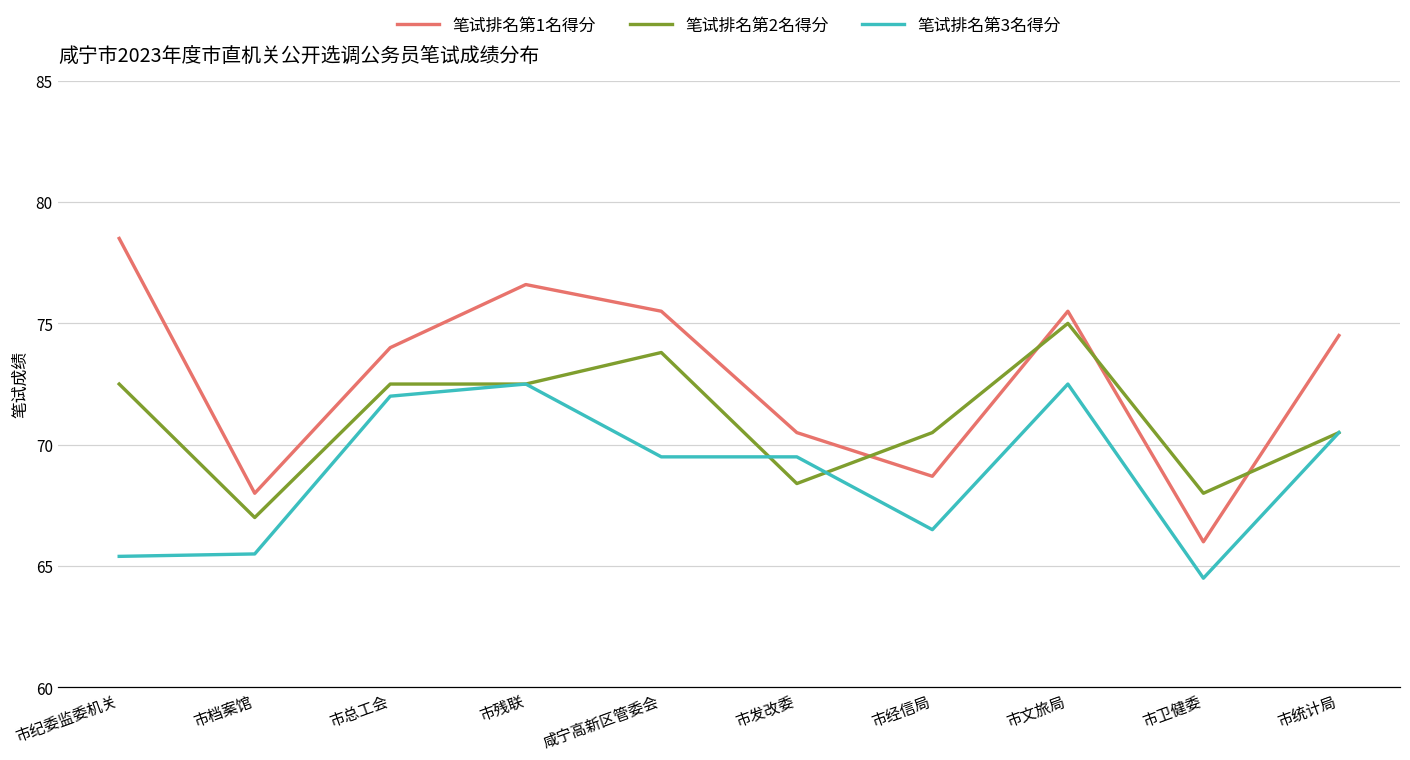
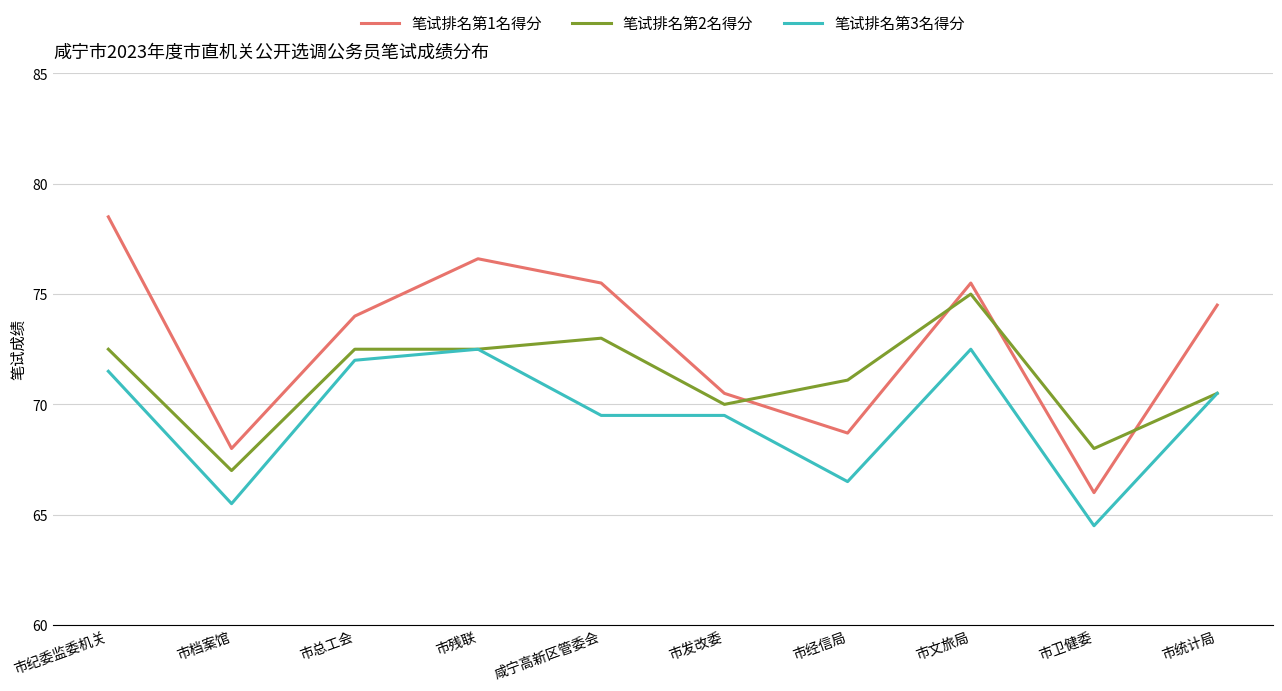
笔试排名第3名得分, 市纪委监委机关: 65.4 -> 71.5
笔试排名第2名得分, 咸宁高新区管委会: 73.8 -> 73.0
笔试排名第2名得分, 市发改委: 68.4 -> 70.0
笔试排名第2名得分, 市经信局: 70.5 -> 71.1
